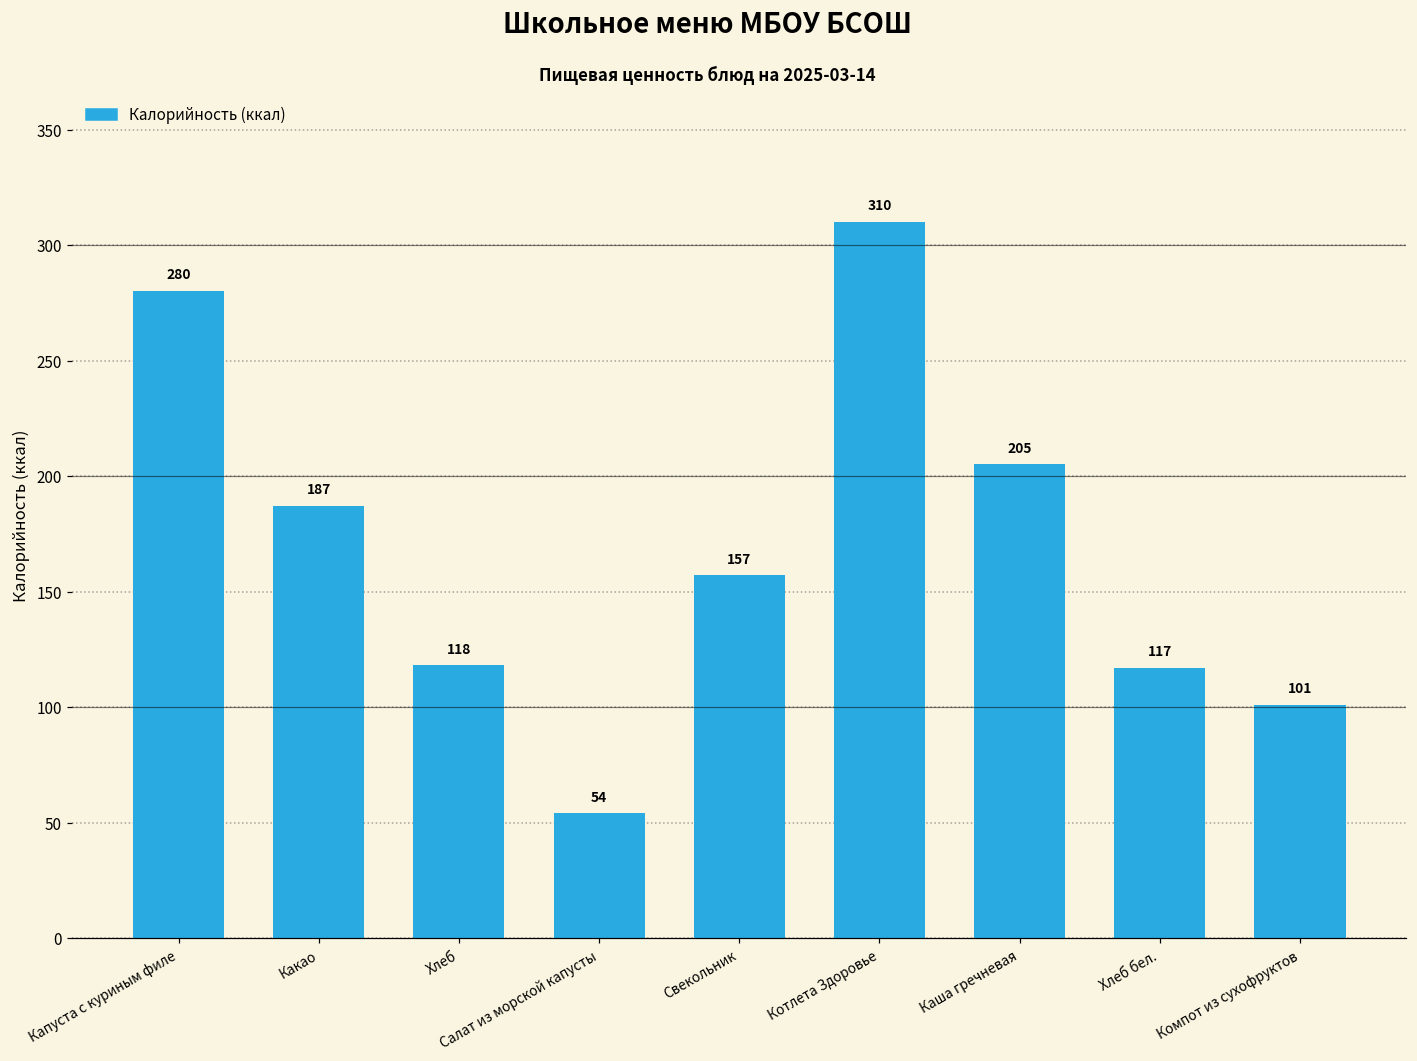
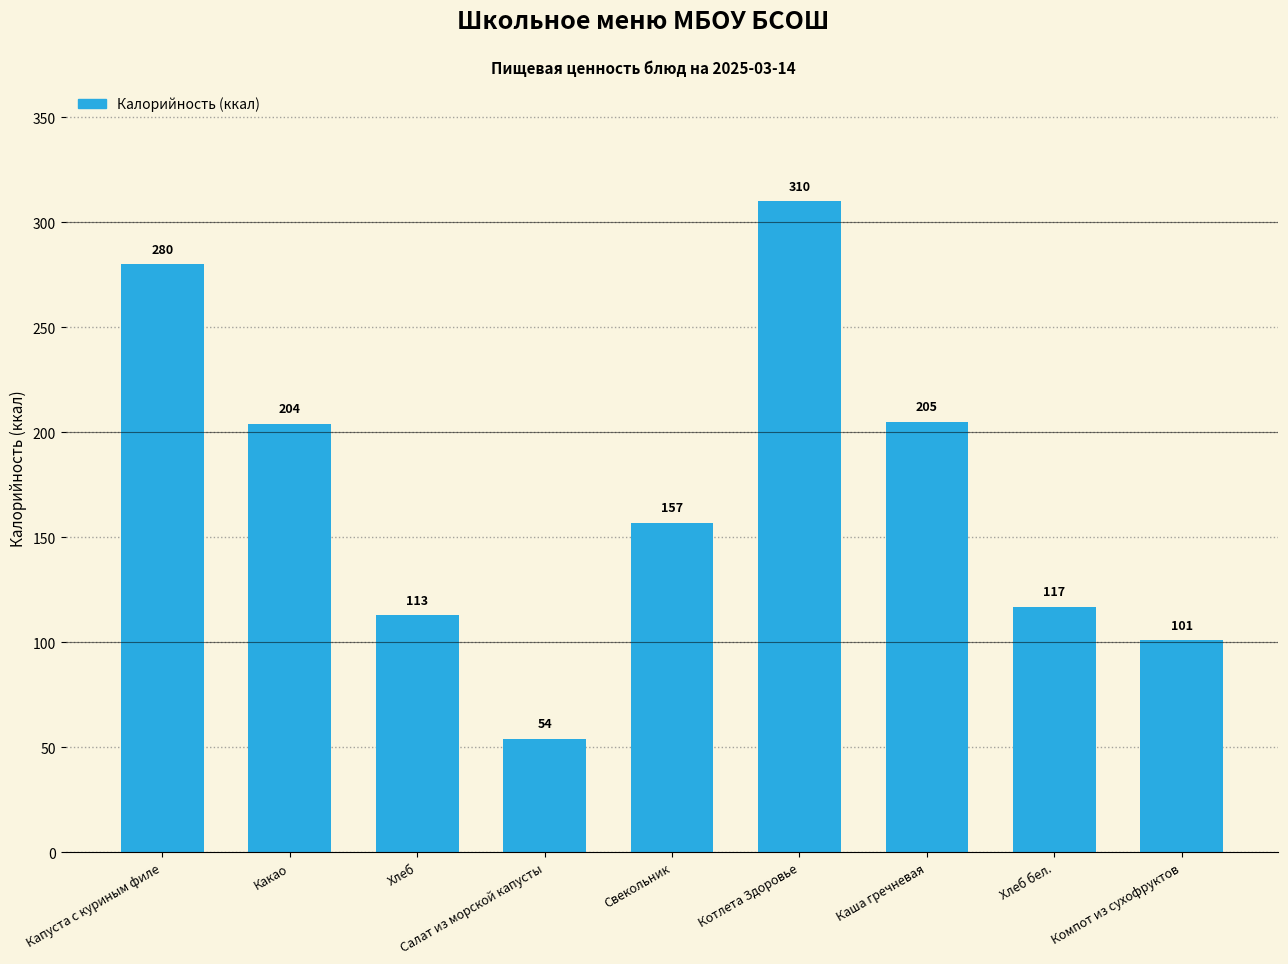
Какао: 187 -> 204
Хлеб: 118 -> 113
